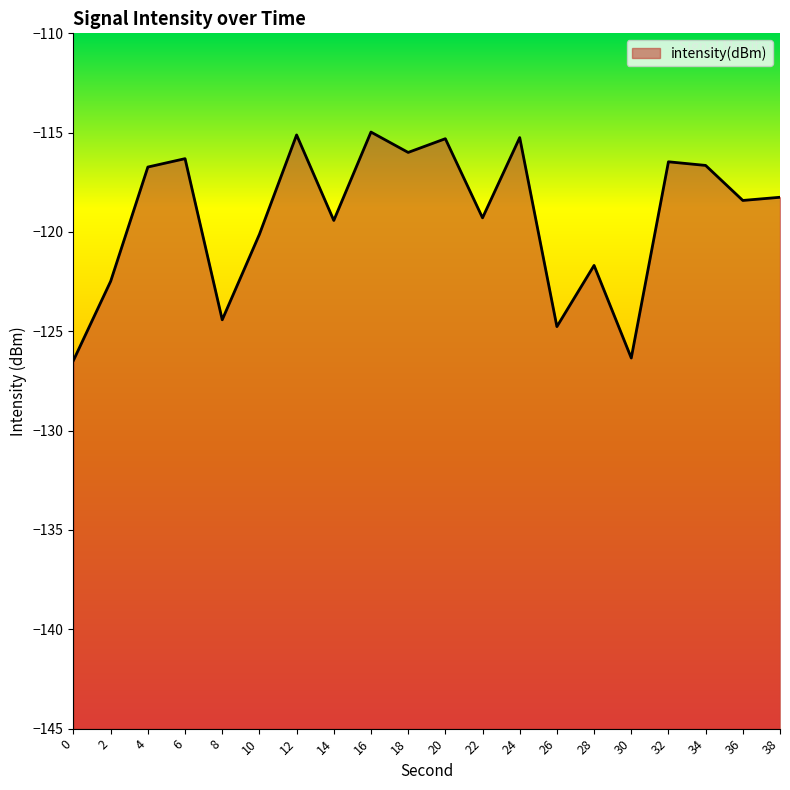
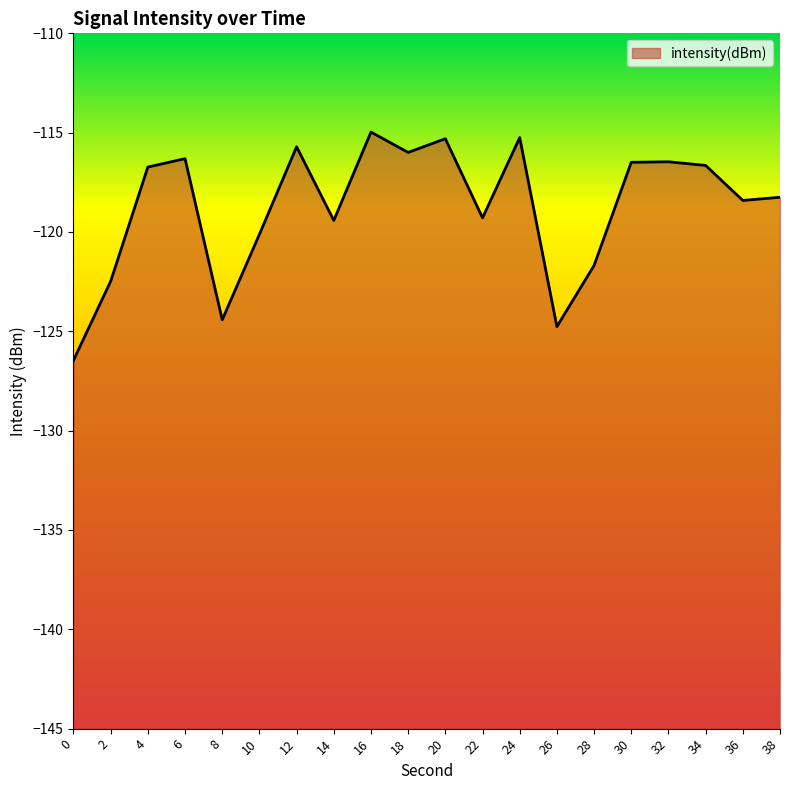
12: -115.1 -> -115.7
30: -126.3 -> -116.5
